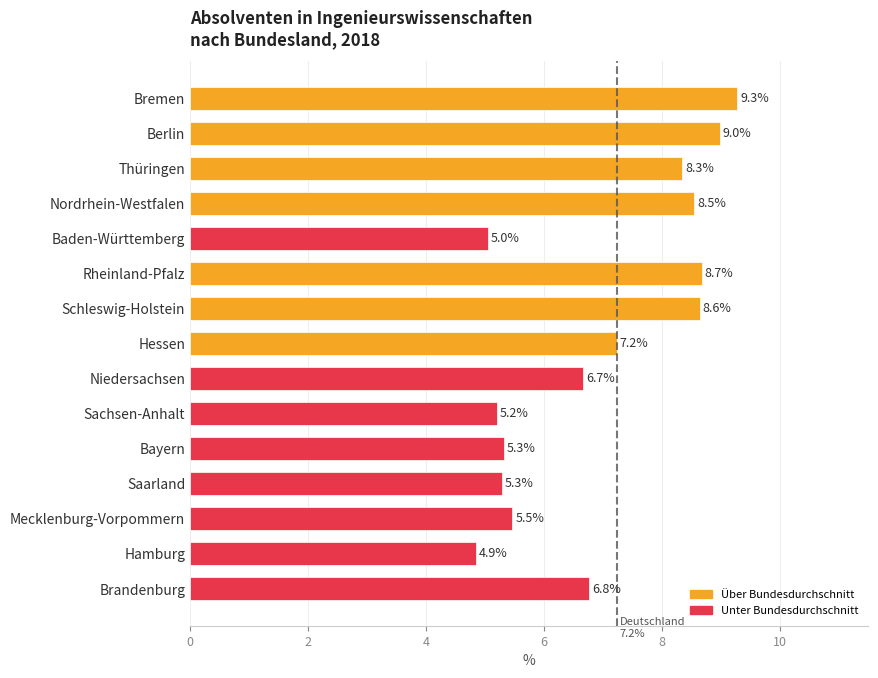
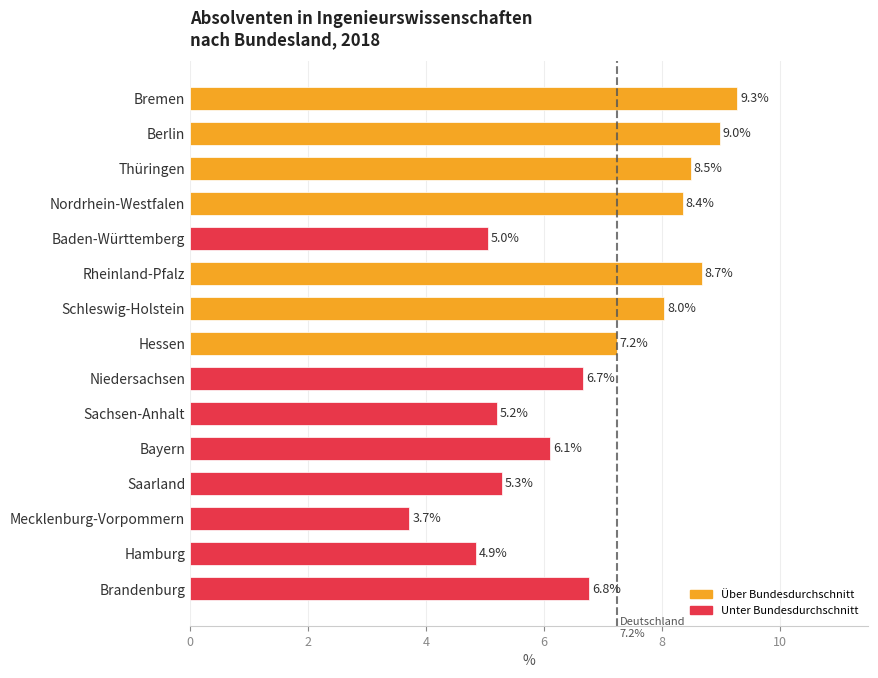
Thüringen: 8.3% -> 8.5%
Nordrhein-Westfalen: 8.5% -> 8.4%
Schleswig-Holstein: 8.6% -> 8.0%
Bayern: 5.3% -> 6.1%
Mecklenburg-Vorpommern: 5.5% -> 3.7%
